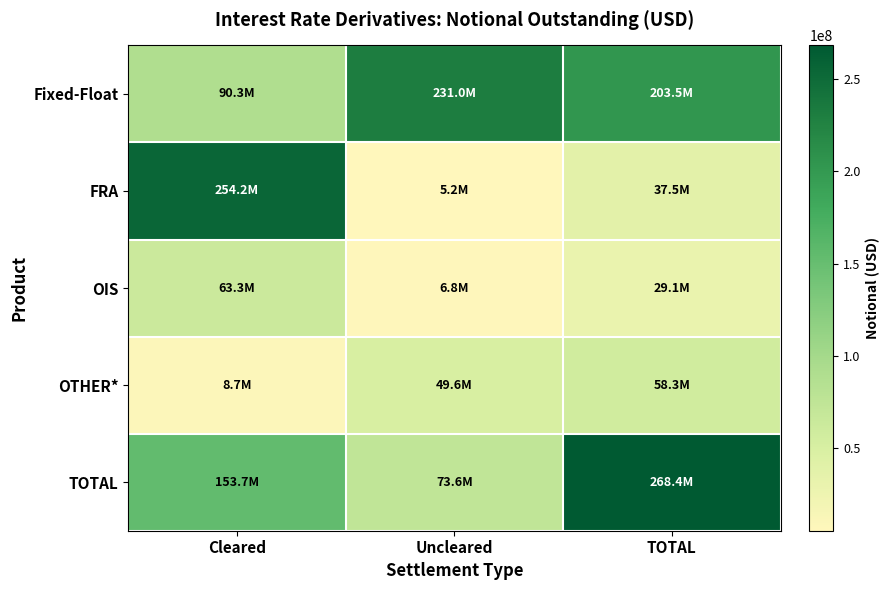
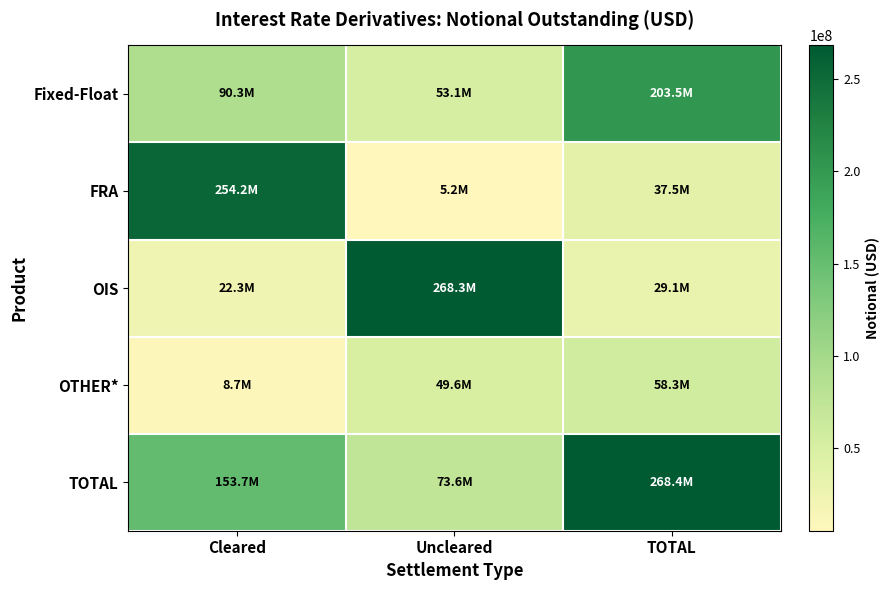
Fixed-Float, Uncleared: 231.0M -> 53.1M
OIS, Cleared: 63.3M -> 22.3M
OIS, Uncleared: 6.8M -> 268.3M
